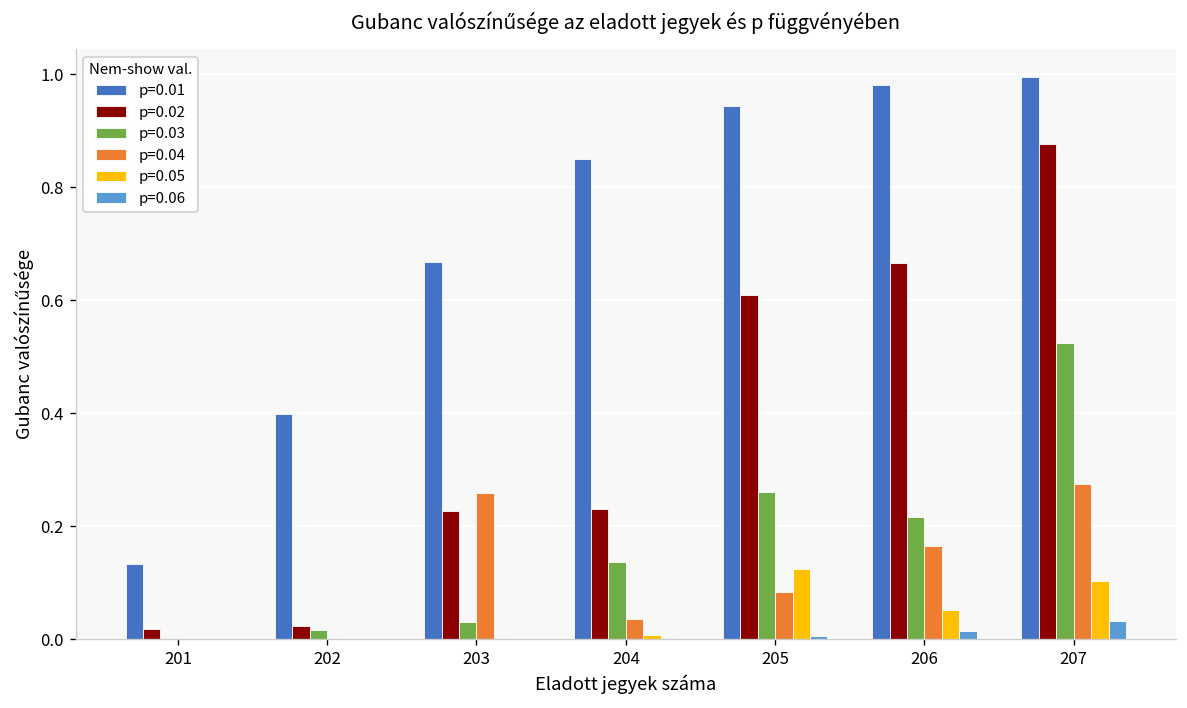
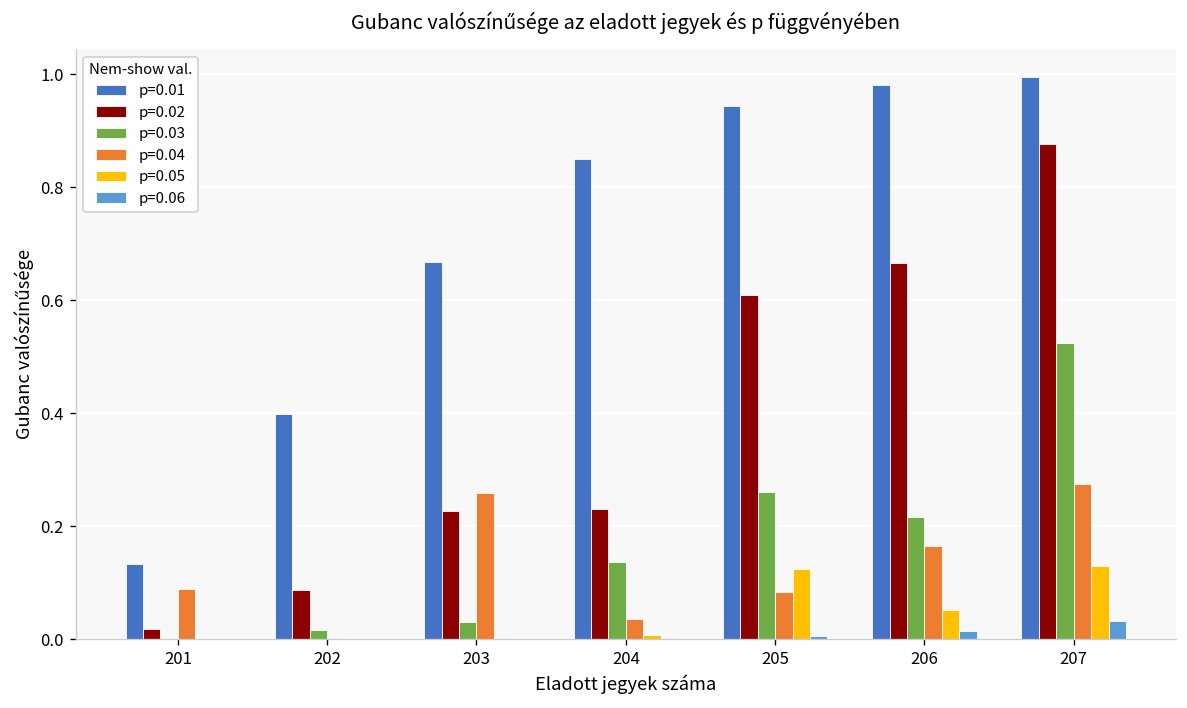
p=0.04, 201: 0.00 -> 0.09
p=0.02, 202: 0.02 -> 0.09
p=0.05, 207: 0.10 -> 0.13
